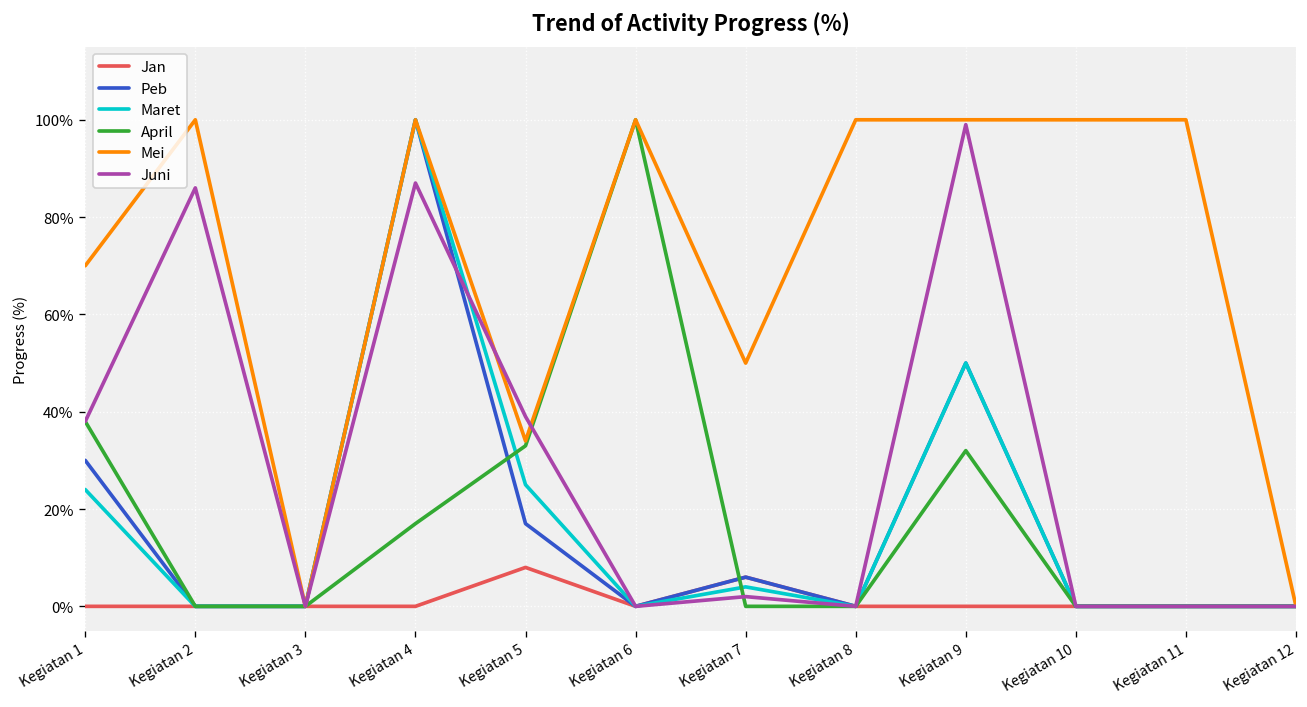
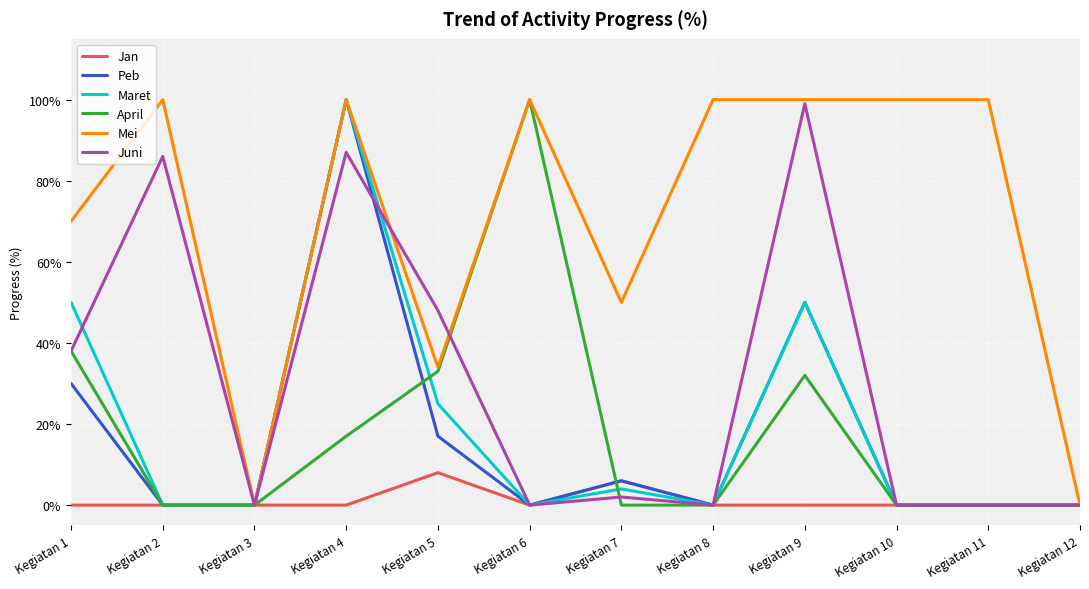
Maret, Kegiatan 1: 24% -> 50%
Juni, Kegiatan 5: 39% -> 48%
